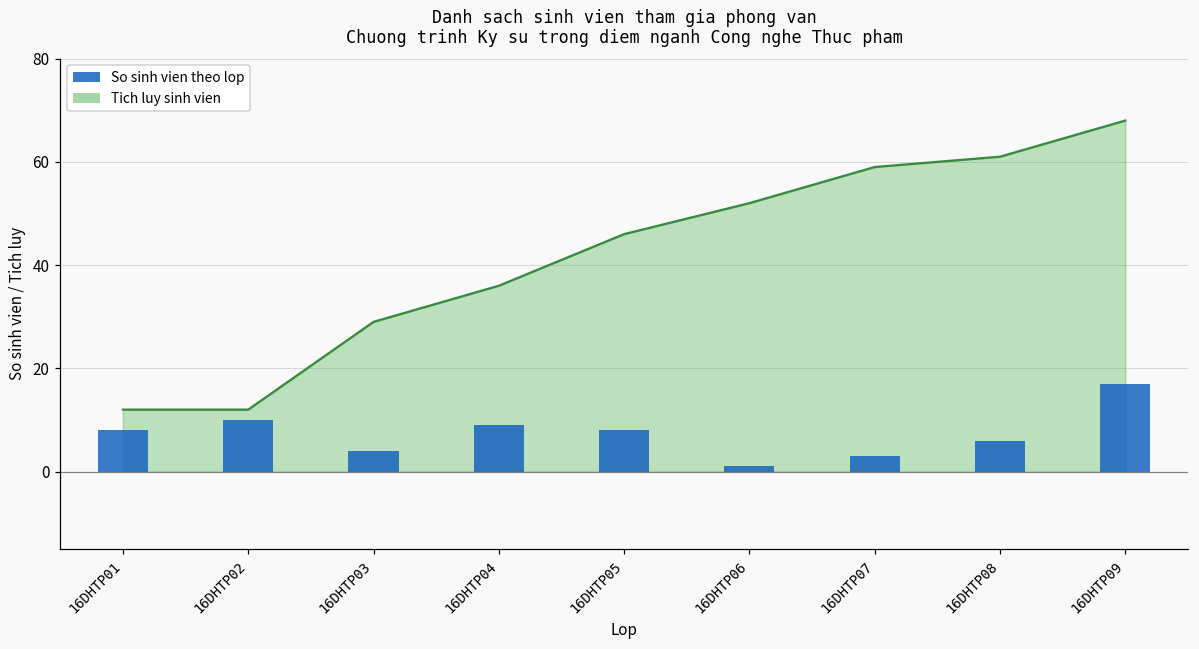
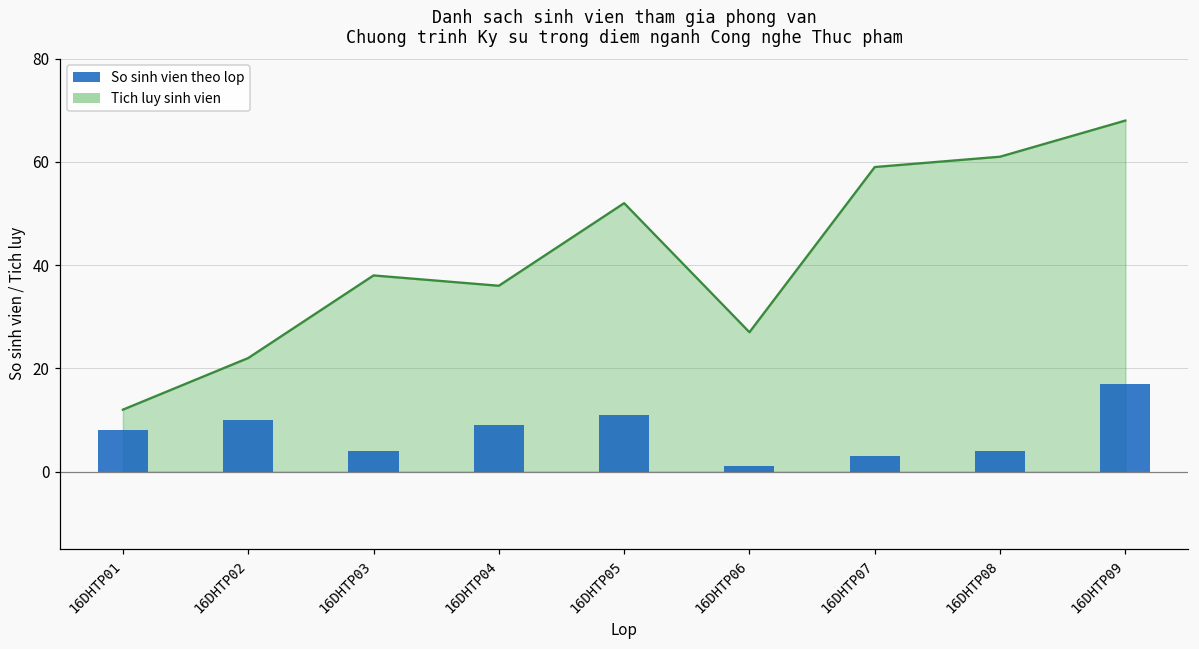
Tich luy sinh vien, 16DHTP02: 12 -> 22
Tich luy sinh vien, 16DHTP03: 29 -> 38
Tich luy sinh vien, 16DHTP05: 46 -> 52
So sinh vien theo lop, 16DHTP05: 8 -> 11
Tich luy sinh vien, 16DHTP06: 52 -> 27
So sinh vien theo lop, 16DHTP08: 6 -> 4
